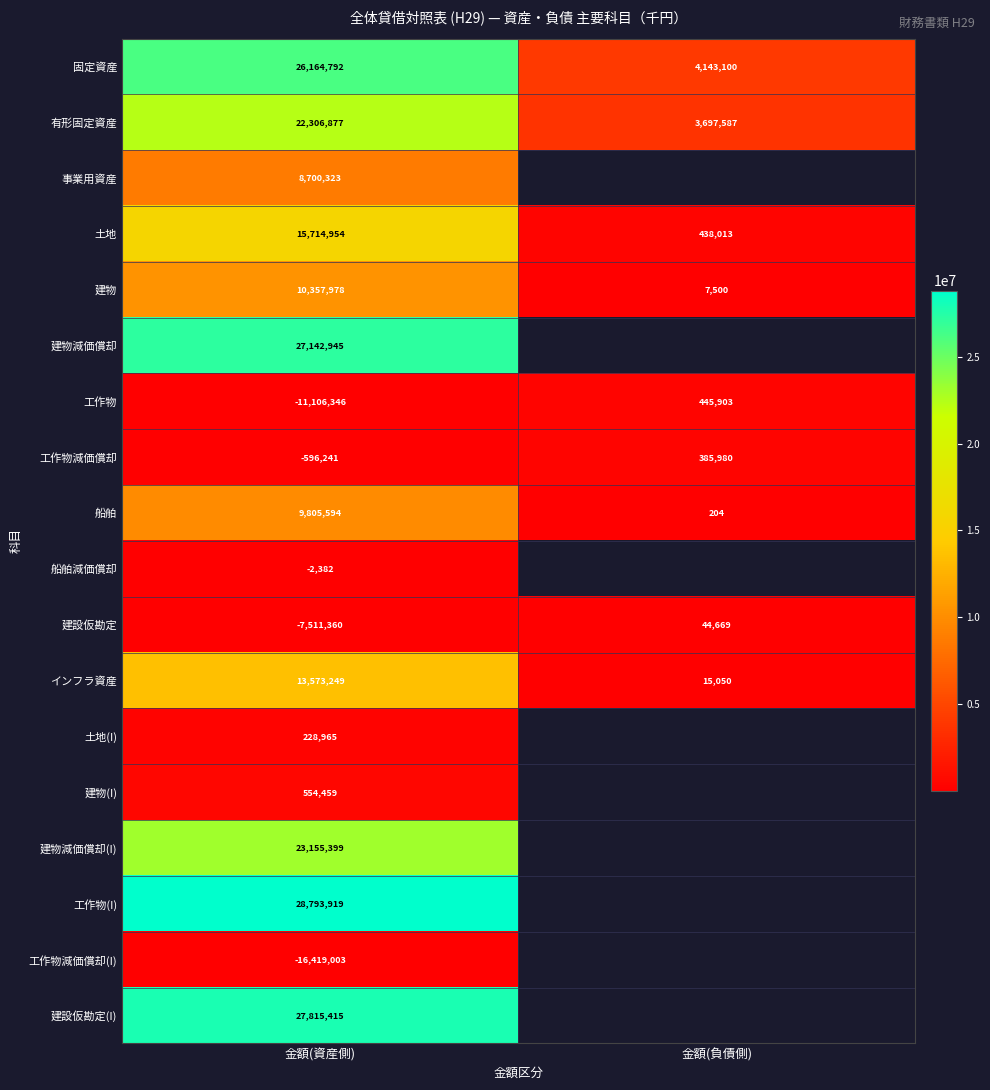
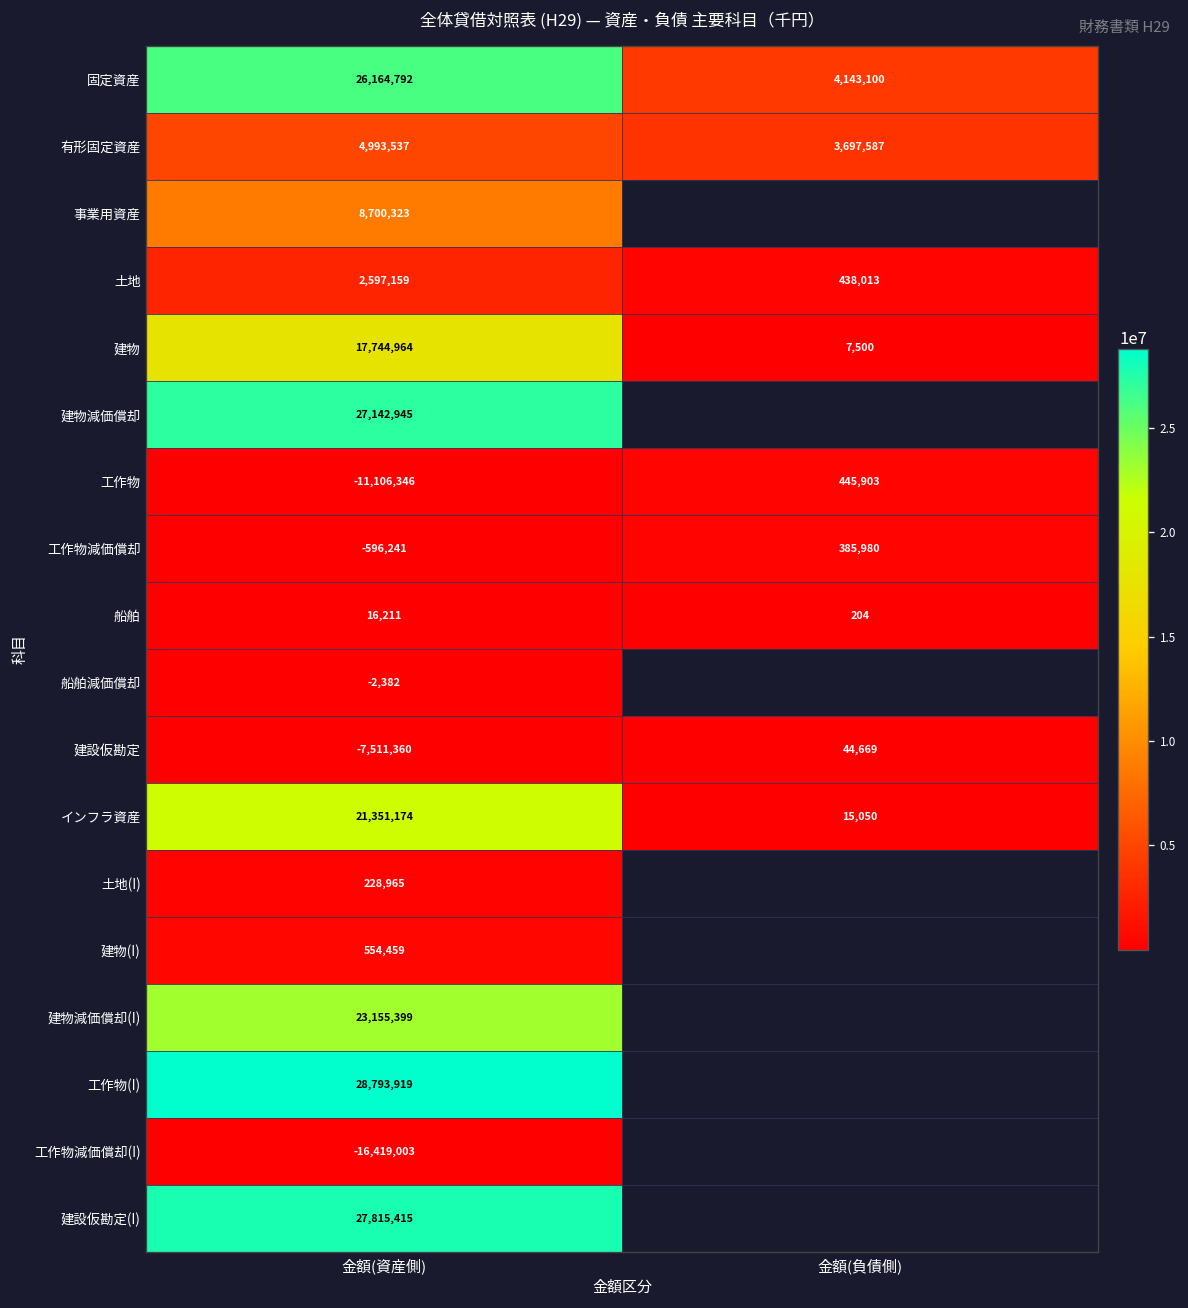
有形固定資産, 金額(資産側): 22,306,877 -> 4,993,537
土地, 金額(資産側): 15,714,954 -> 2,597,159
建物, 金額(資産側): 10,357,978 -> 17,744,964
船舶, 金額(資産側): 9,805,594 -> 16,211
インフラ資産, 金額(資産側): 13,573,249 -> 21,351,174
